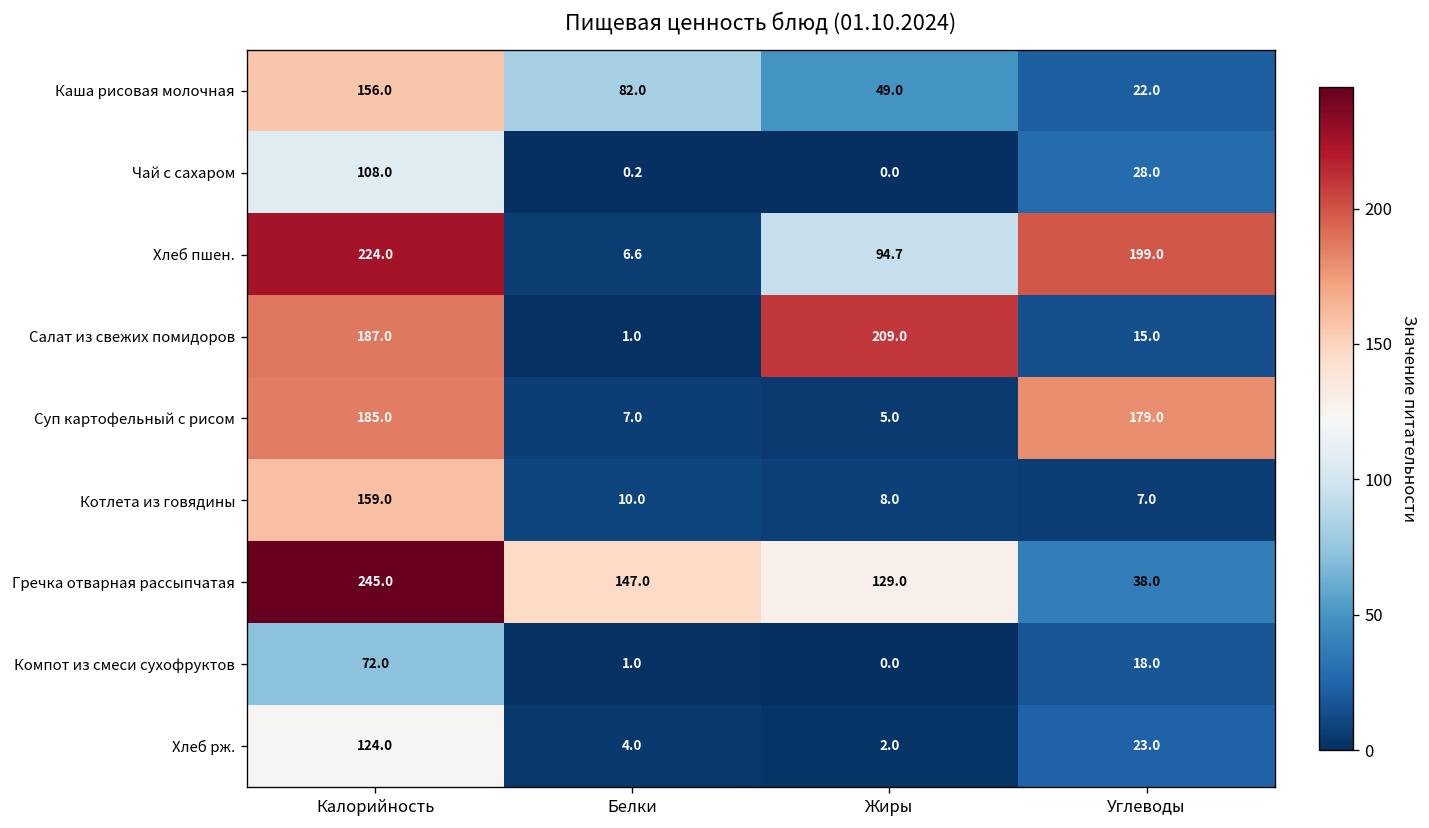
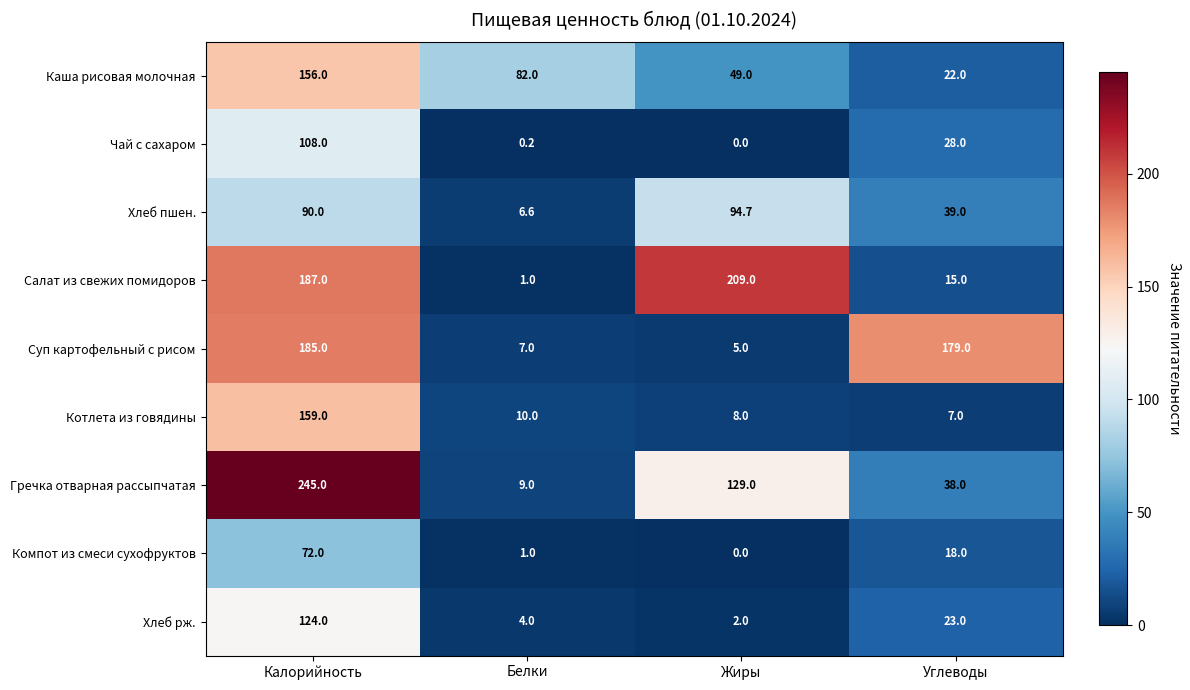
Хлеб пшен., Калорийность: 224.0 -> 90.0
Хлеб пшен., Углеводы: 199.0 -> 39.0
Гречка отварная рассыпчатая, Белки: 147.0 -> 9.0
